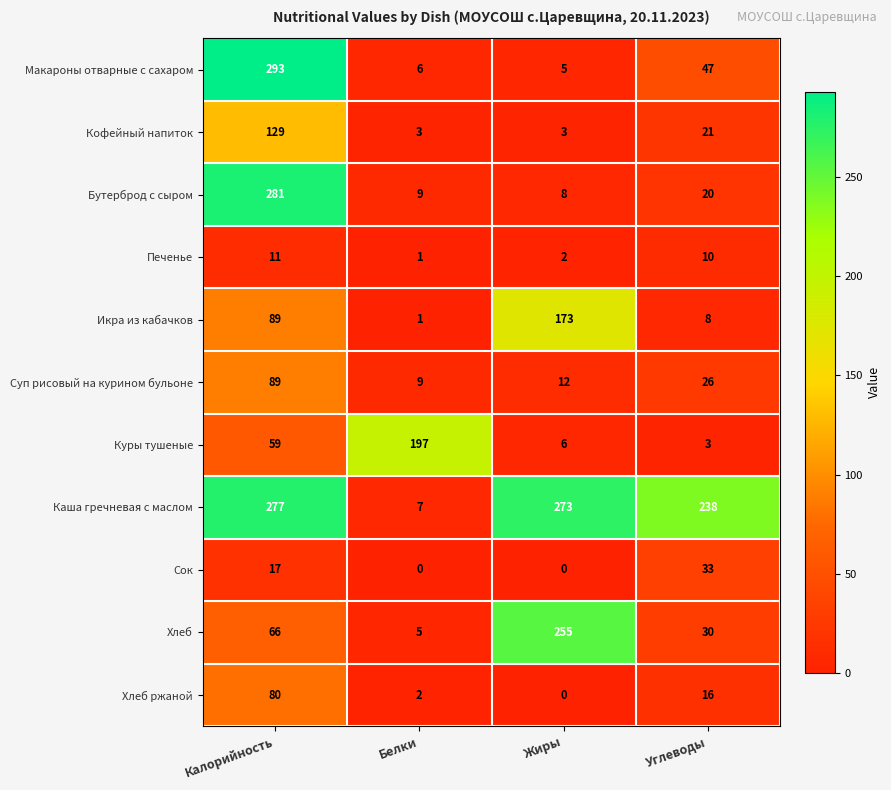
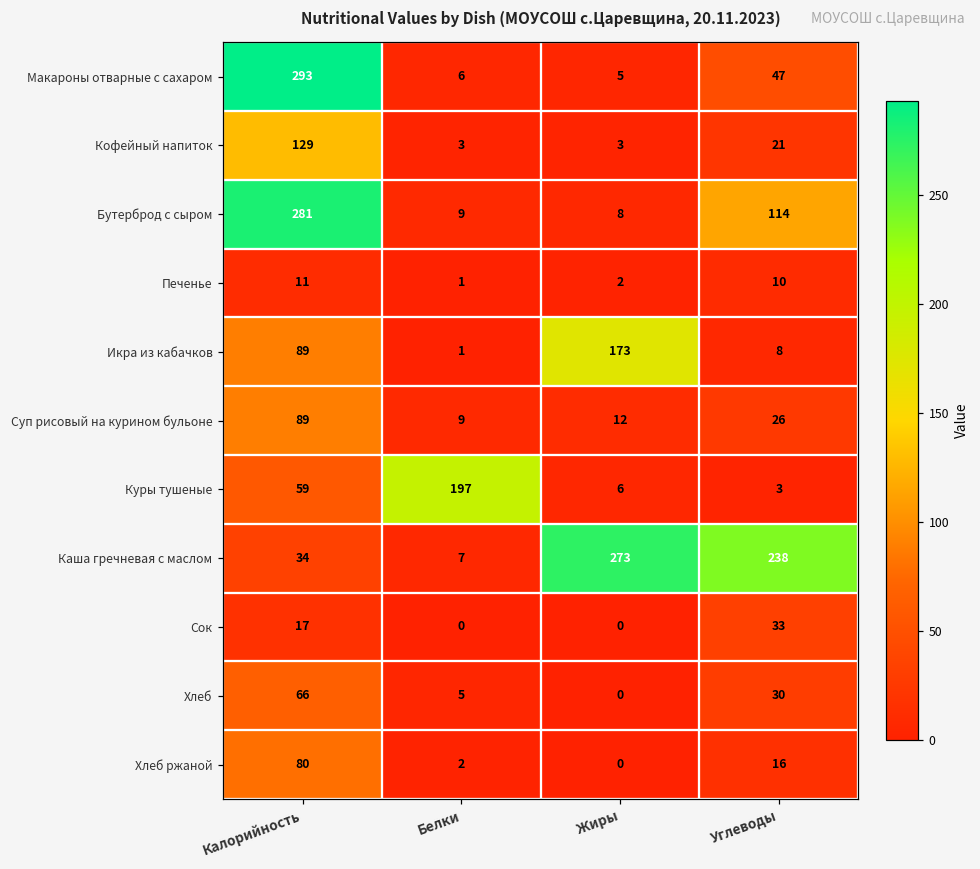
Бутерброд с сыром, Углеводы: 20 -> 114
Каша гречневая с маслом, Калорийность: 277 -> 34
Хлеб, Жиры: 255 -> 0
